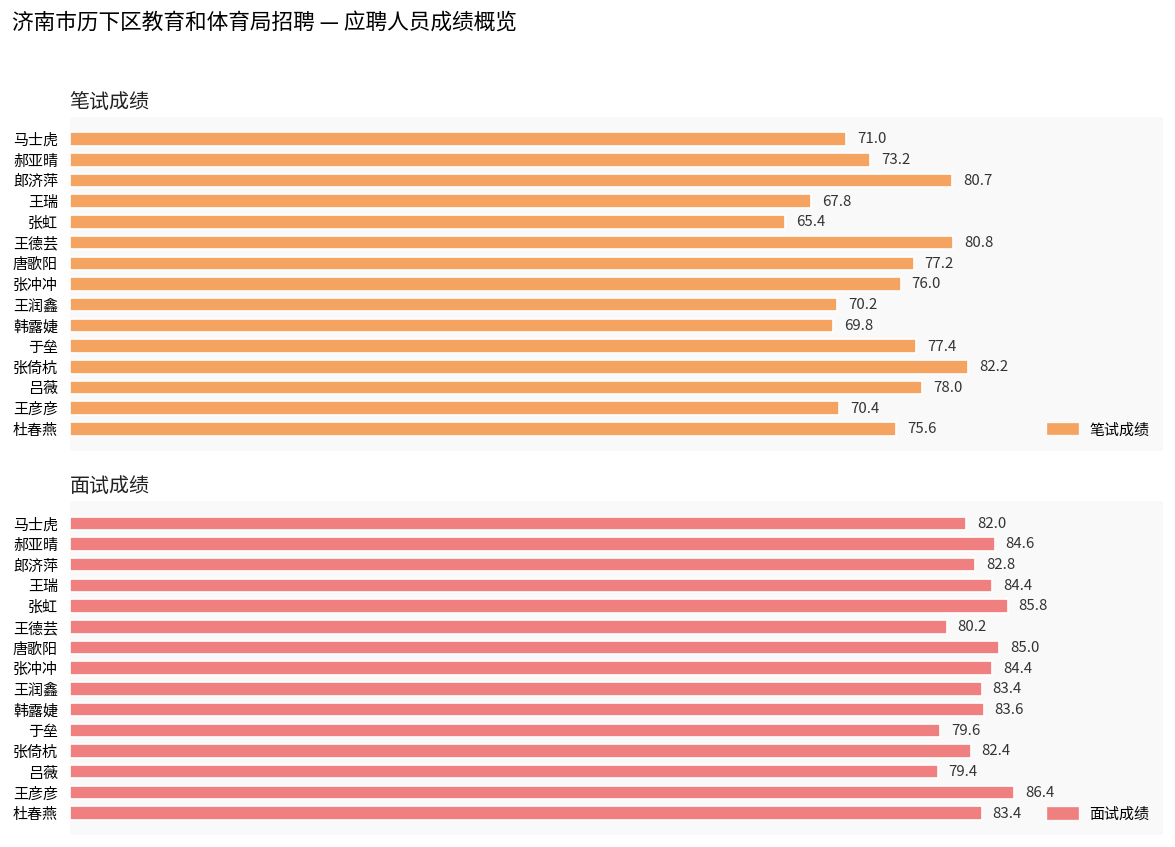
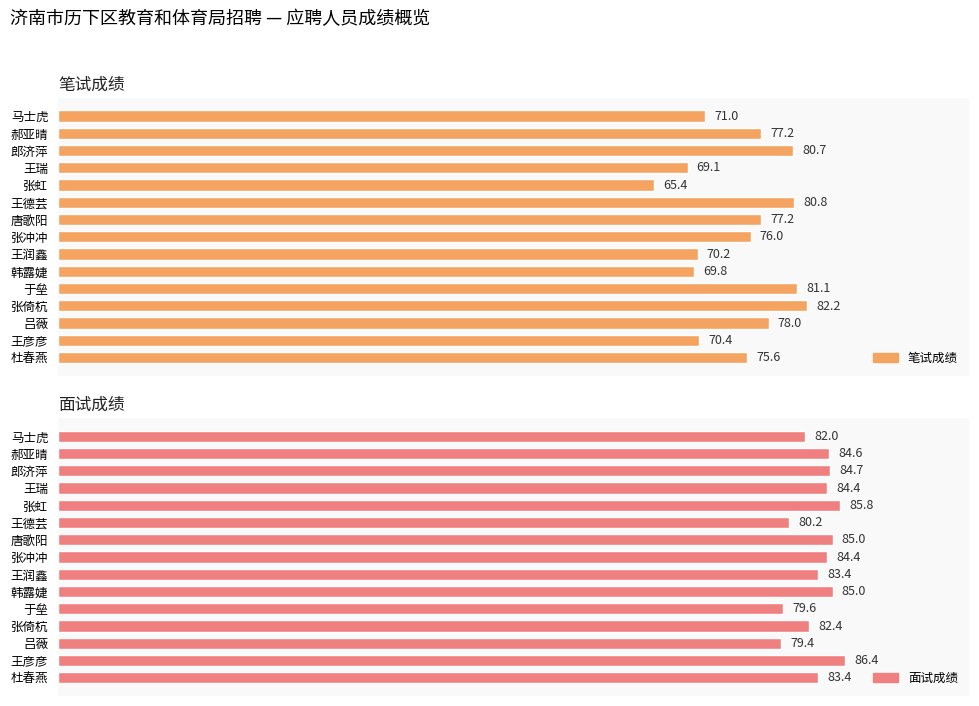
笔试成绩, 郝亚晴: 73.2 -> 77.2
笔试成绩, 王瑞: 67.8 -> 69.1
笔试成绩, 于垒: 77.4 -> 81.1
面试成绩, 郎济萍: 82.8 -> 84.7
面试成绩, 韩露婕: 83.6 -> 85.0
